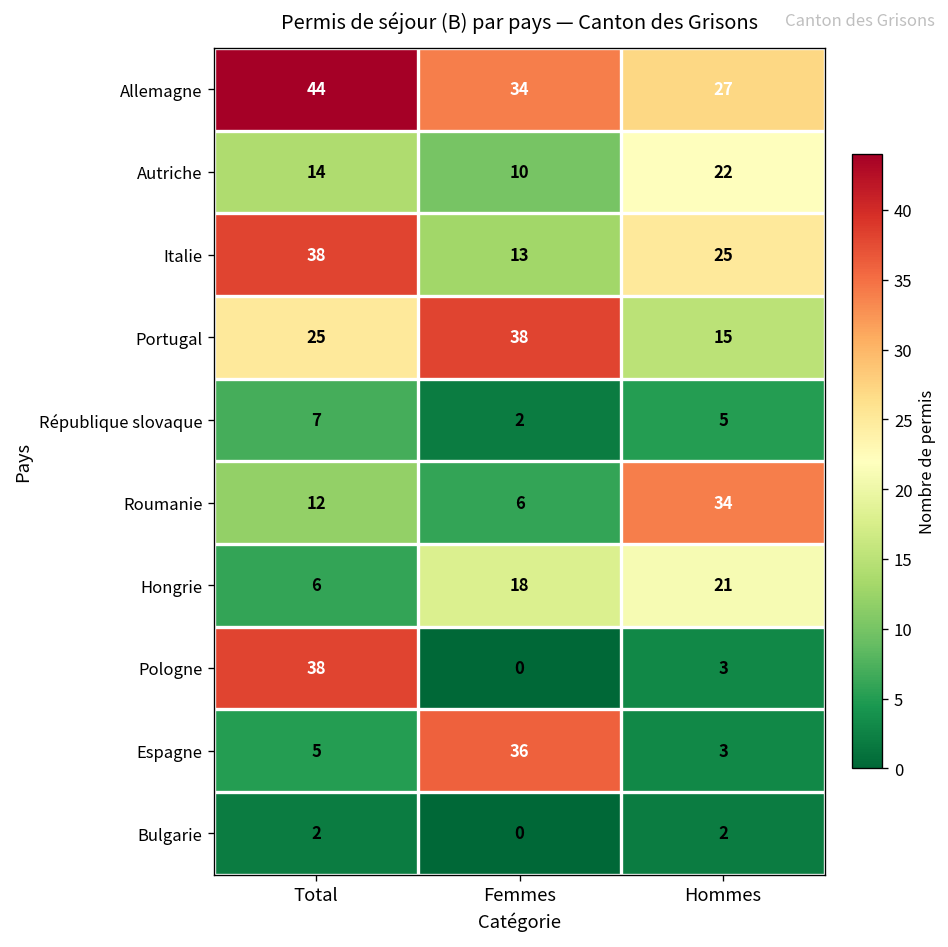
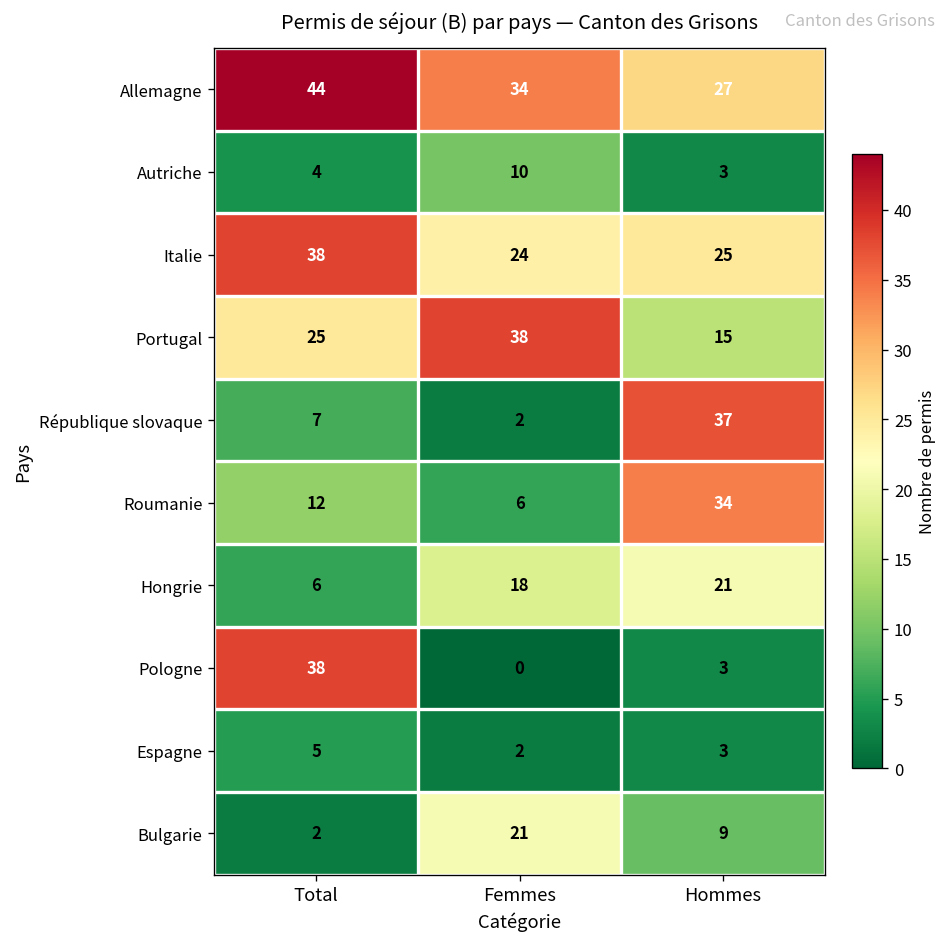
Autriche, Total: 14 -> 4
Autriche, Hommes: 22 -> 3
Italie, Femmes: 13 -> 24
République slovaque, Hommes: 5 -> 37
Espagne, Femmes: 36 -> 2
Bulgarie, Femmes: 0 -> 21
Bulgarie, Hommes: 2 -> 9
